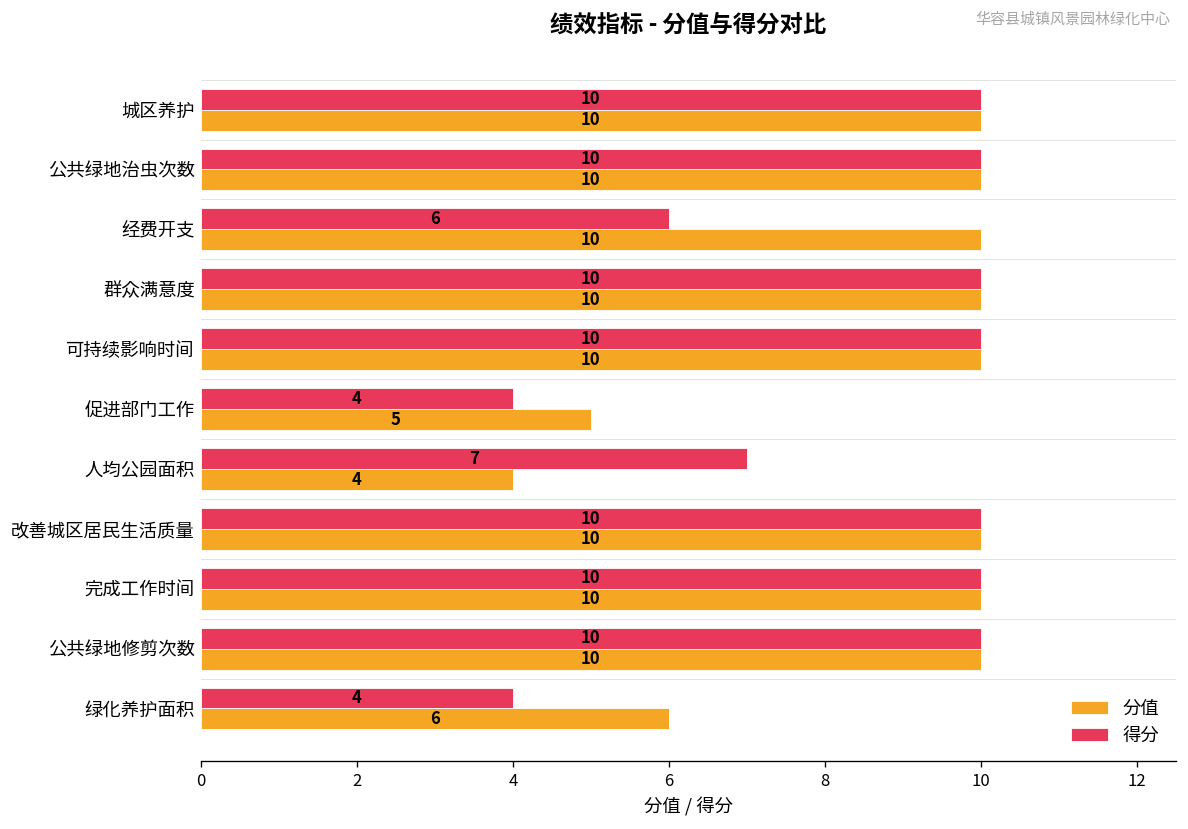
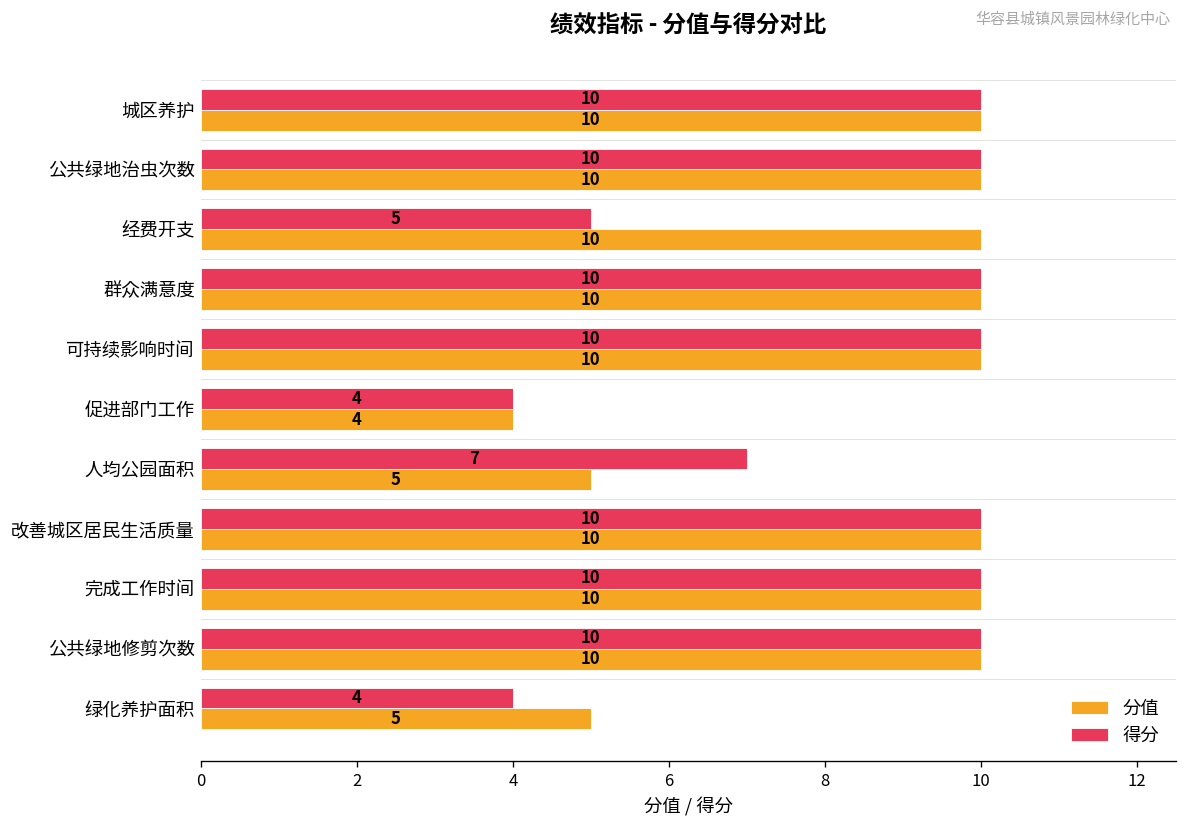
得分, 经费开支: 6 -> 5
分值, 促进部门工作: 5 -> 4
分值, 人均公园面积: 4 -> 5
分值, 绿化养护面积: 6 -> 5
